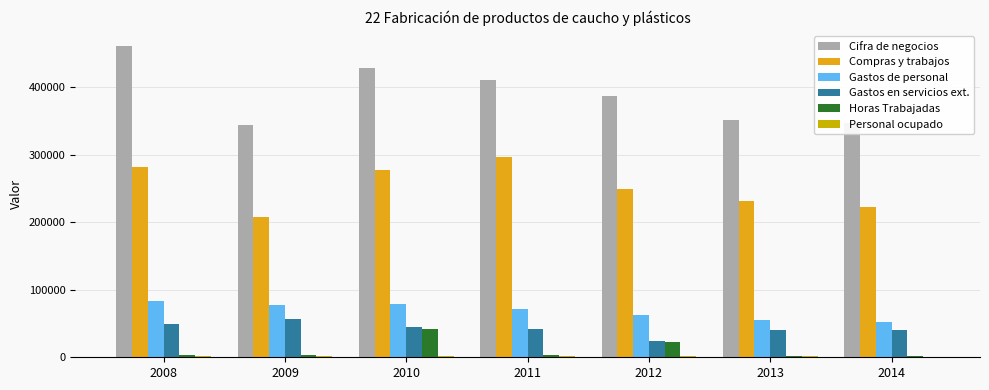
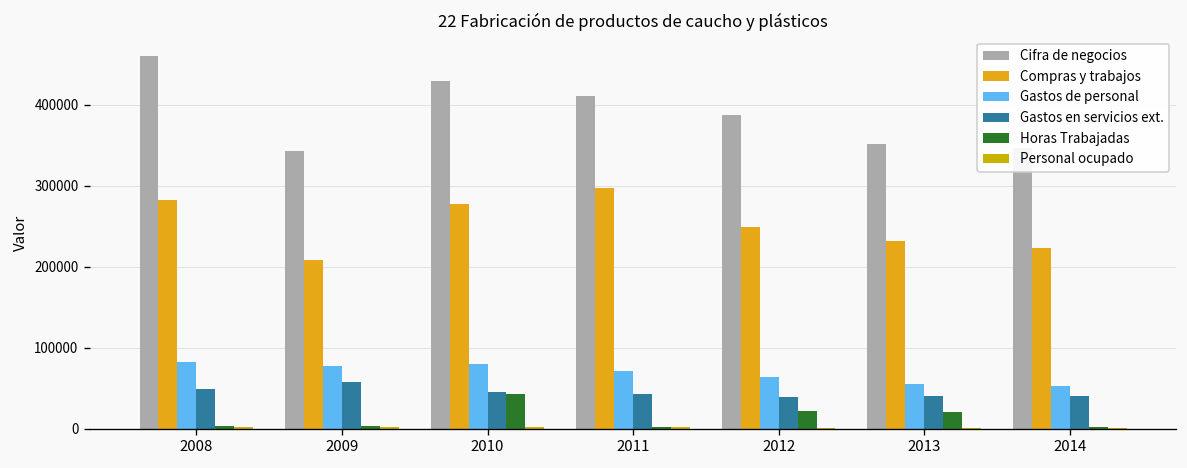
Gastos en servicios ext., 2012: 20000 -> 40000
Horas Trabajadas, 2013: 0 -> 20000
